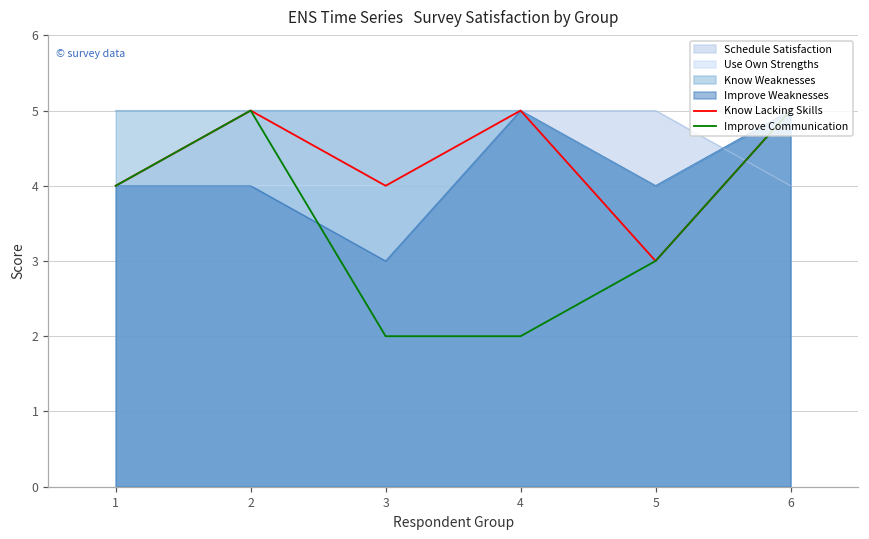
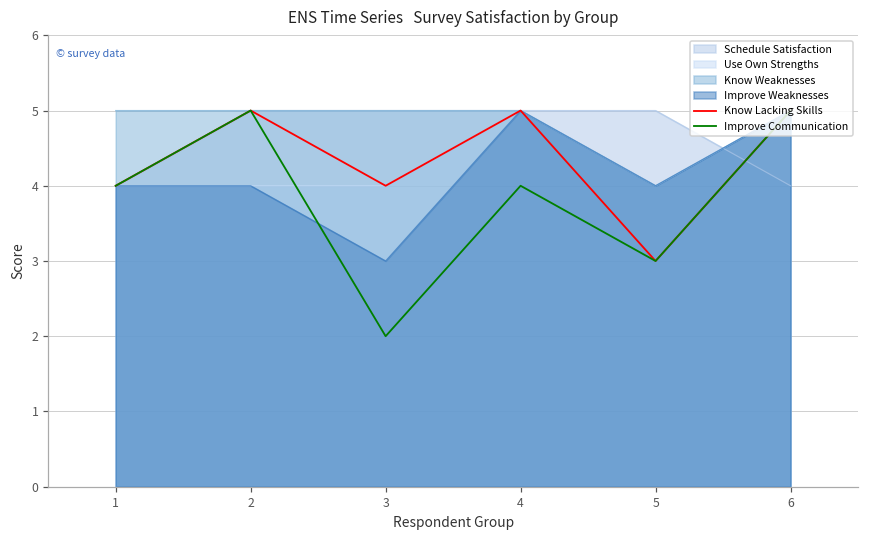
Improve Communication, 4: 2 -> 4
